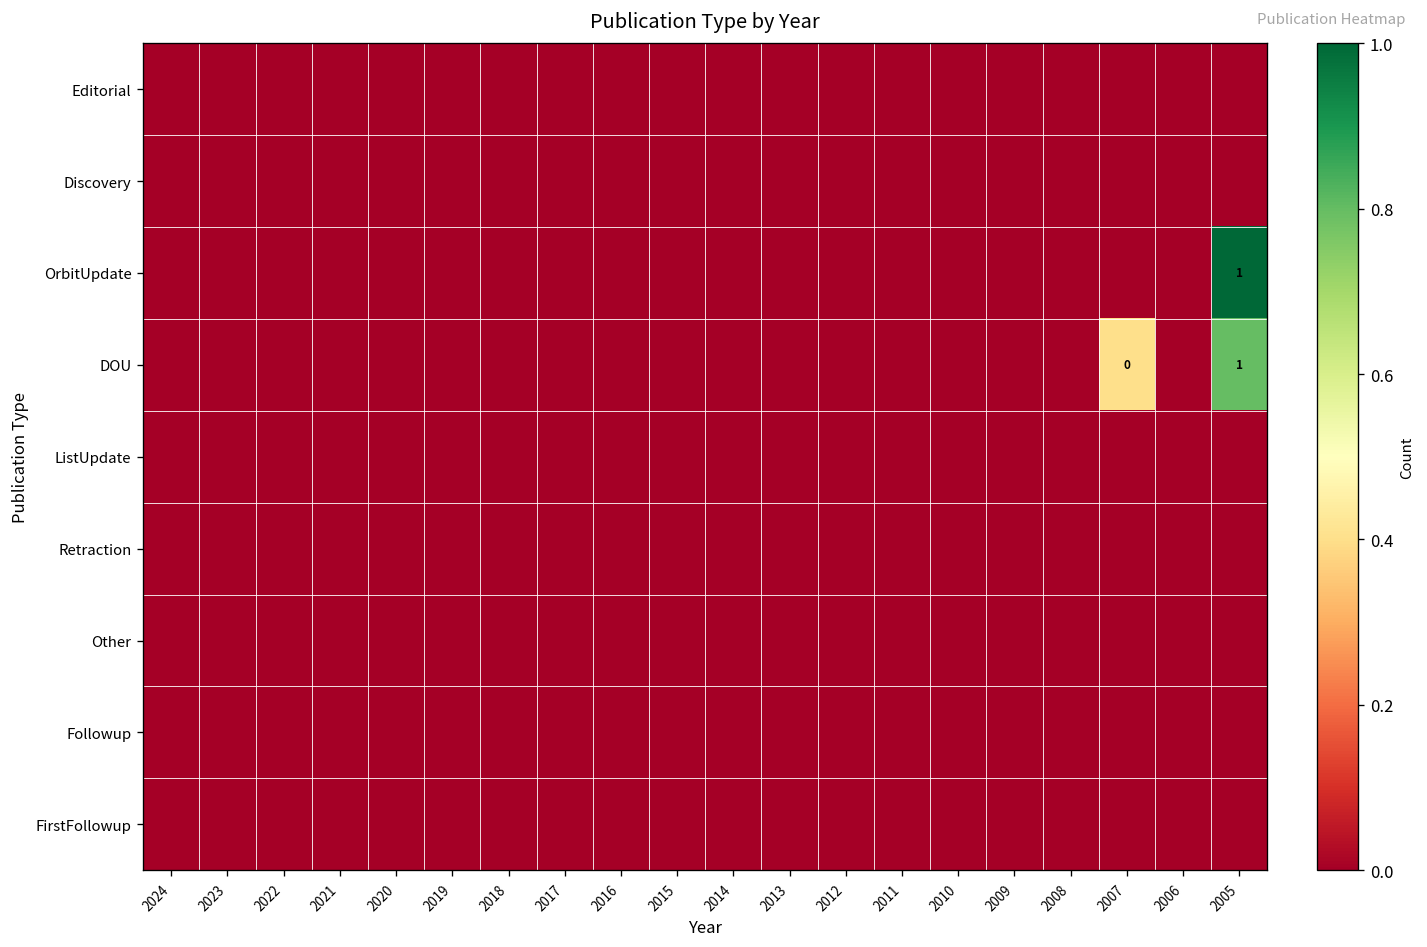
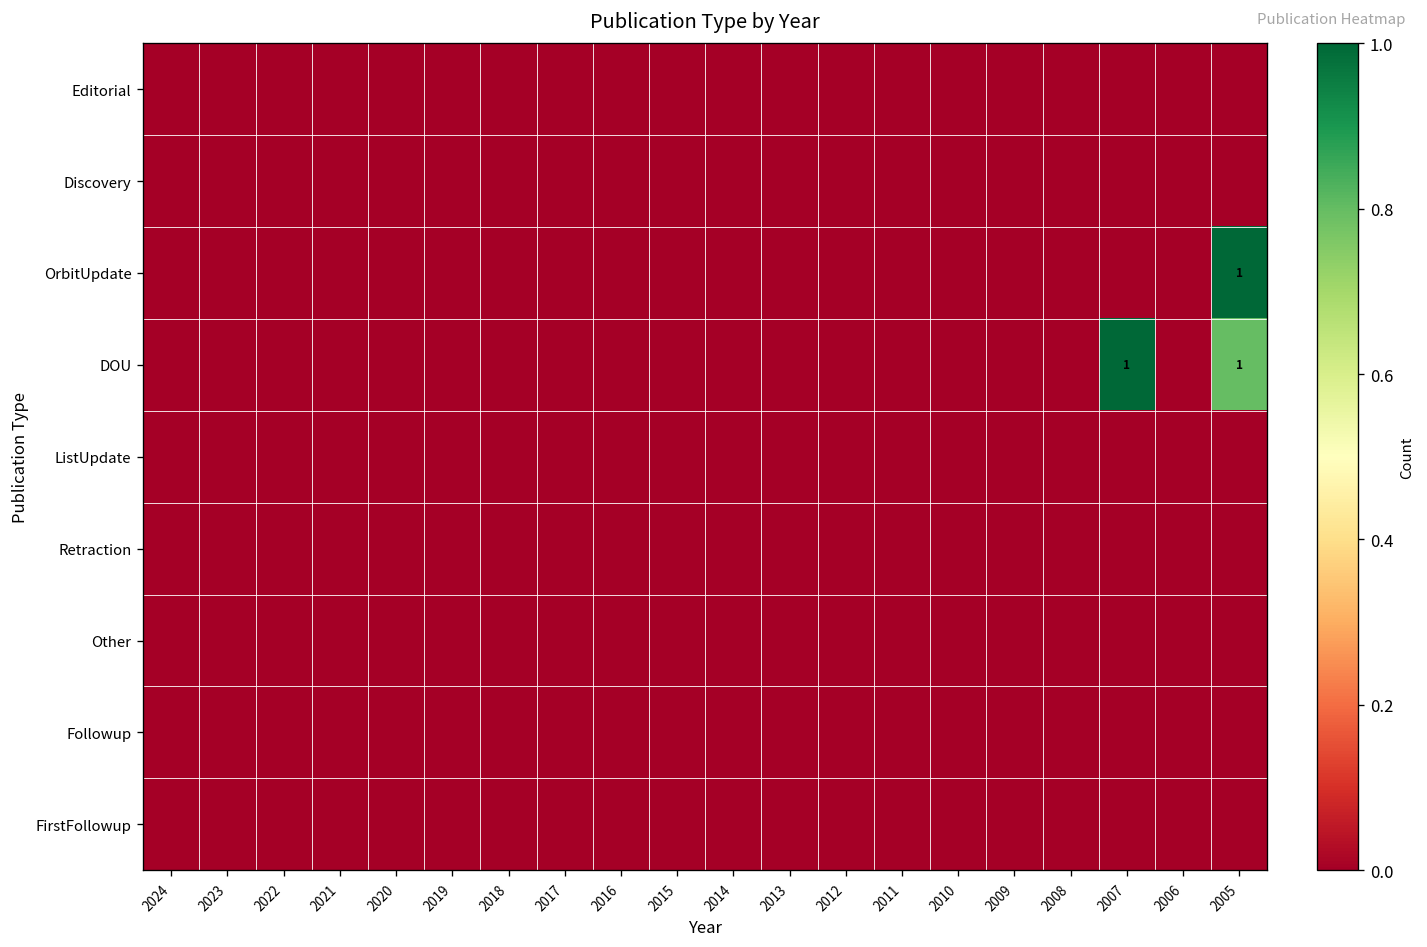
DOU, 2007: 0 -> 1
